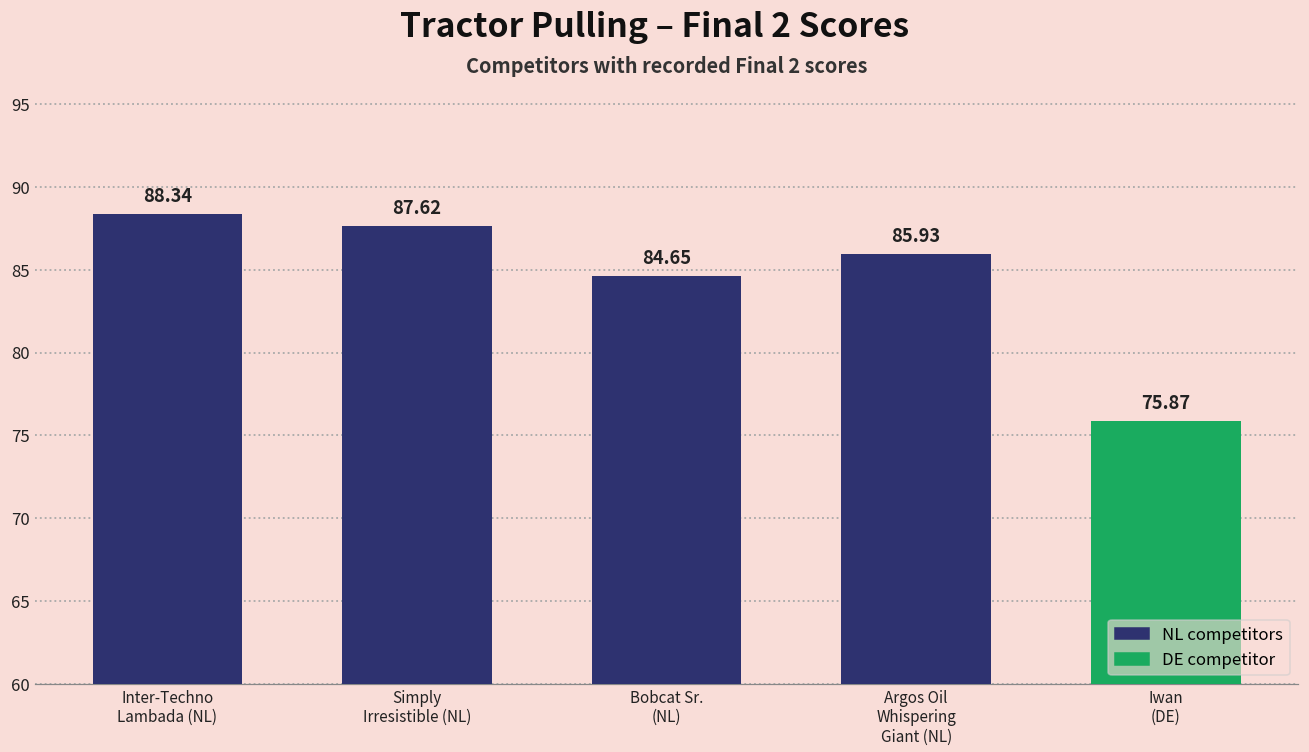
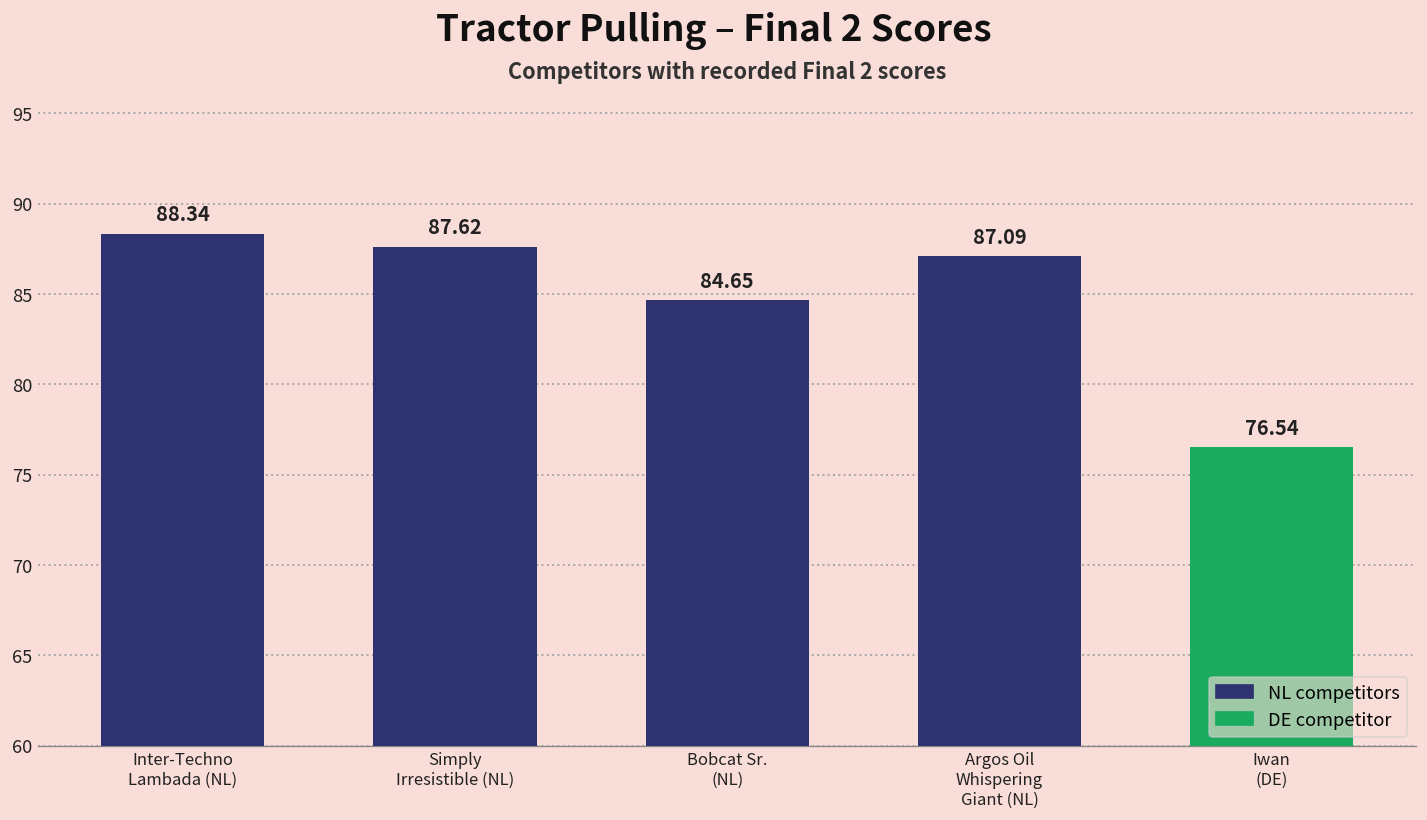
Argos Oil Whispering Giant (NL): 85.93 -> 87.09
Iwan (DE): 75.87 -> 76.54
